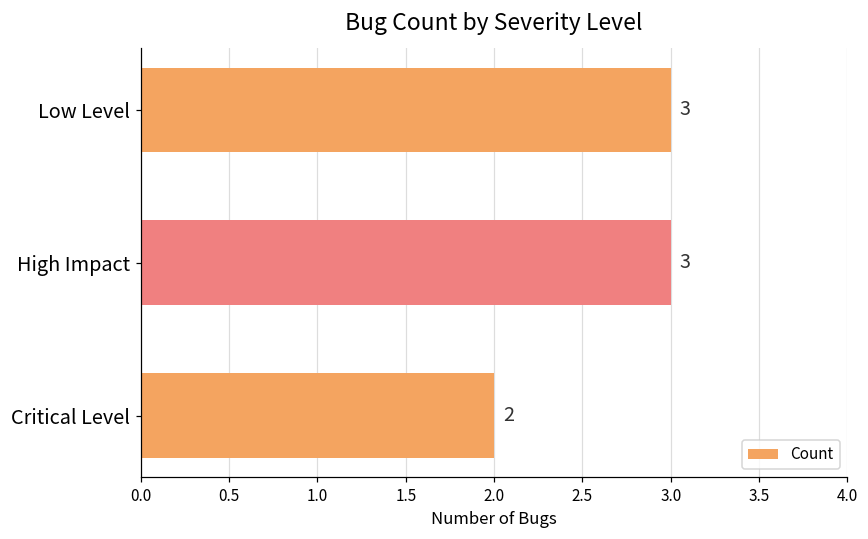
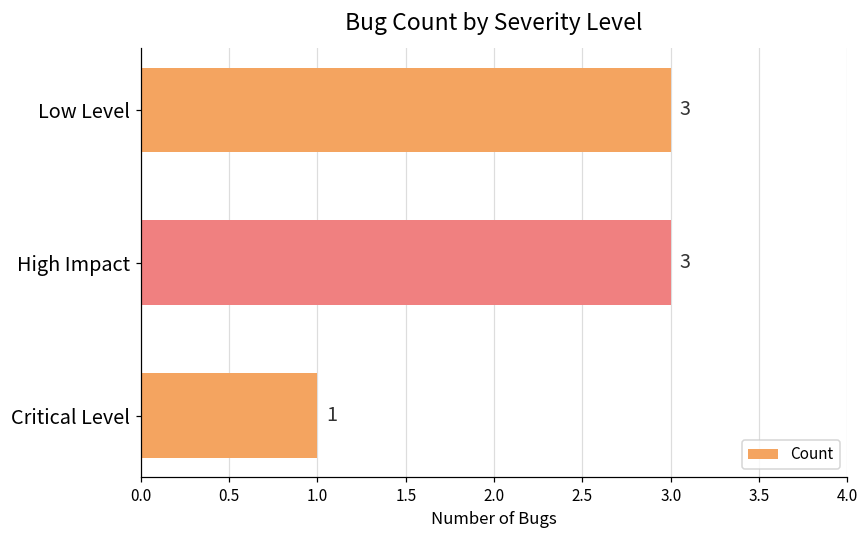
Critical Level: 2 -> 1
